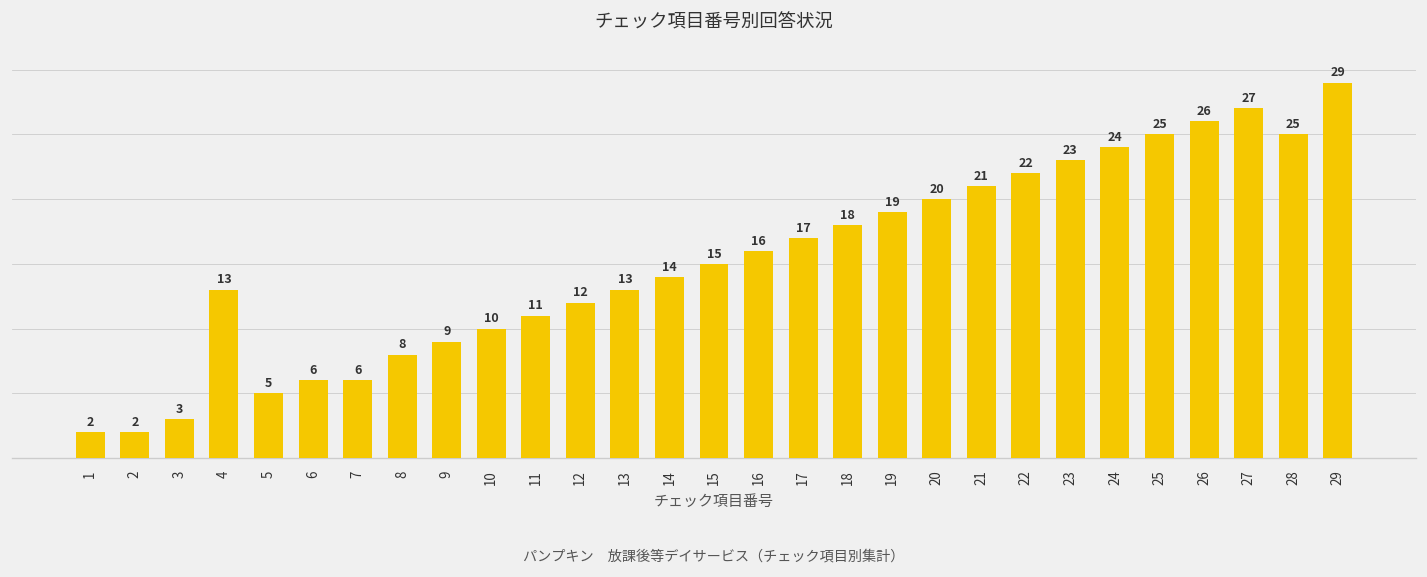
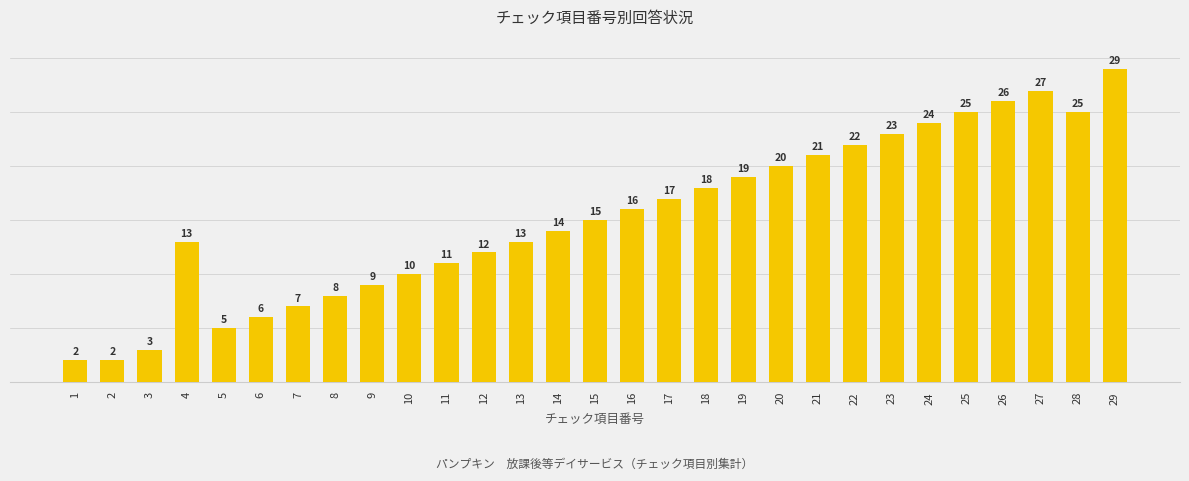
7: 6 -> 7
